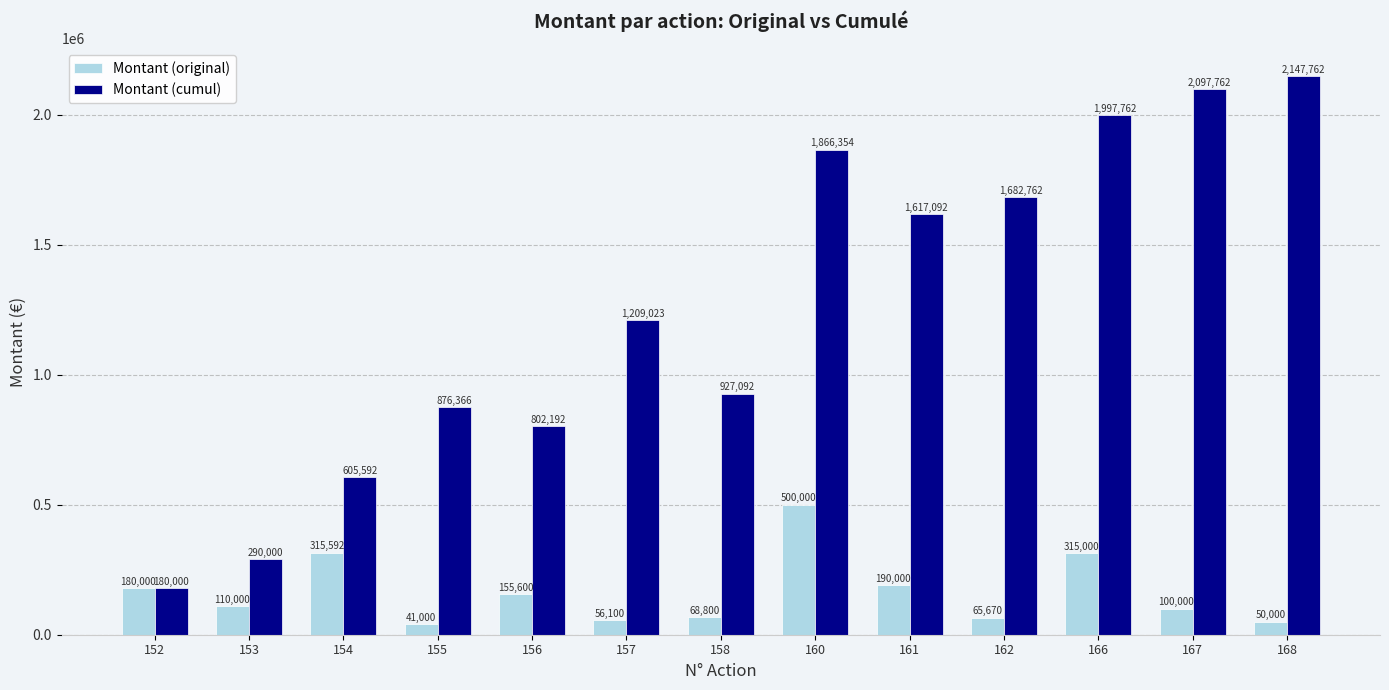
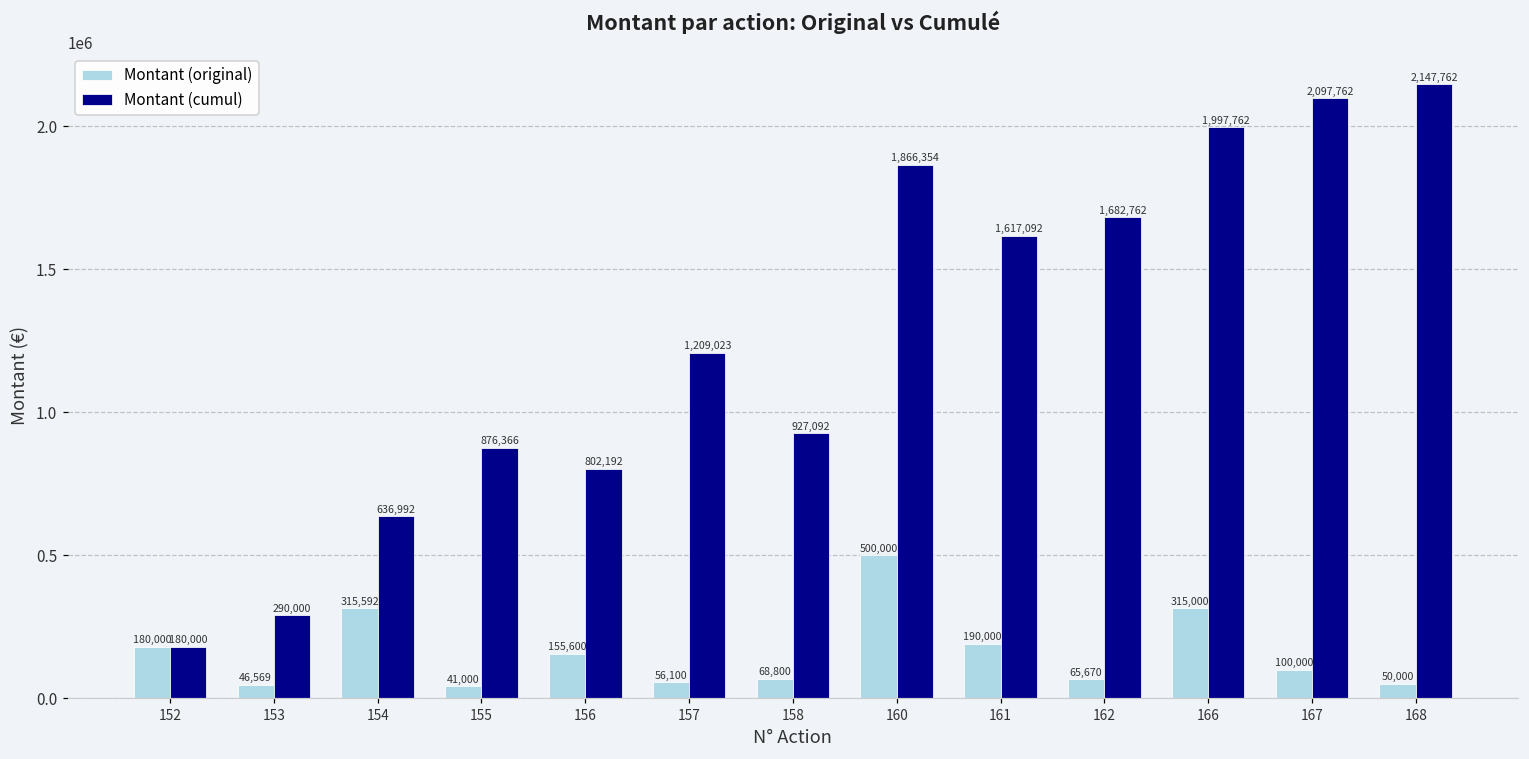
Montant (original), 153: 110,000 -> 46,569
Montant (cumul), 154: 605,592 -> 636,992
